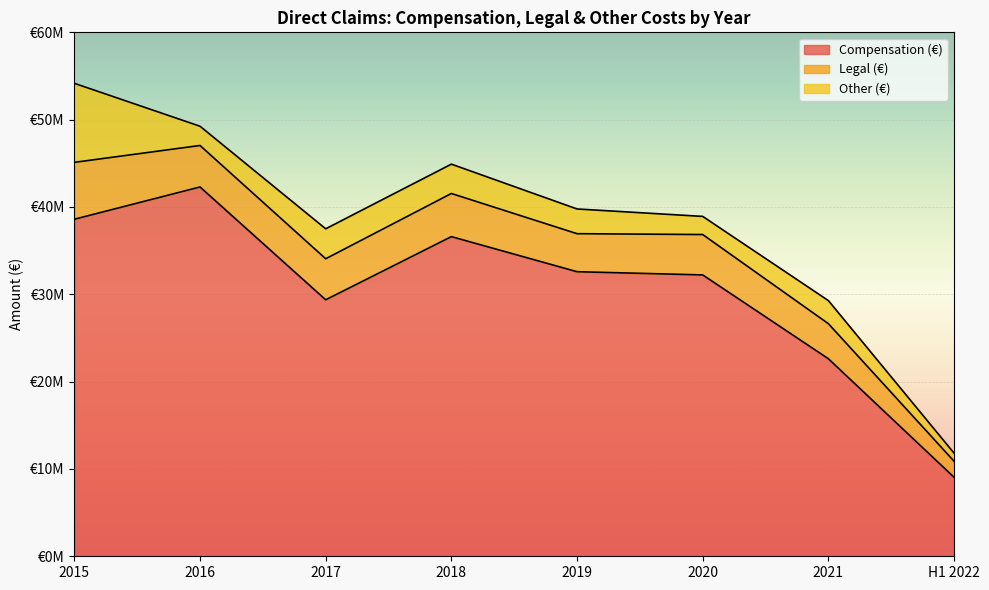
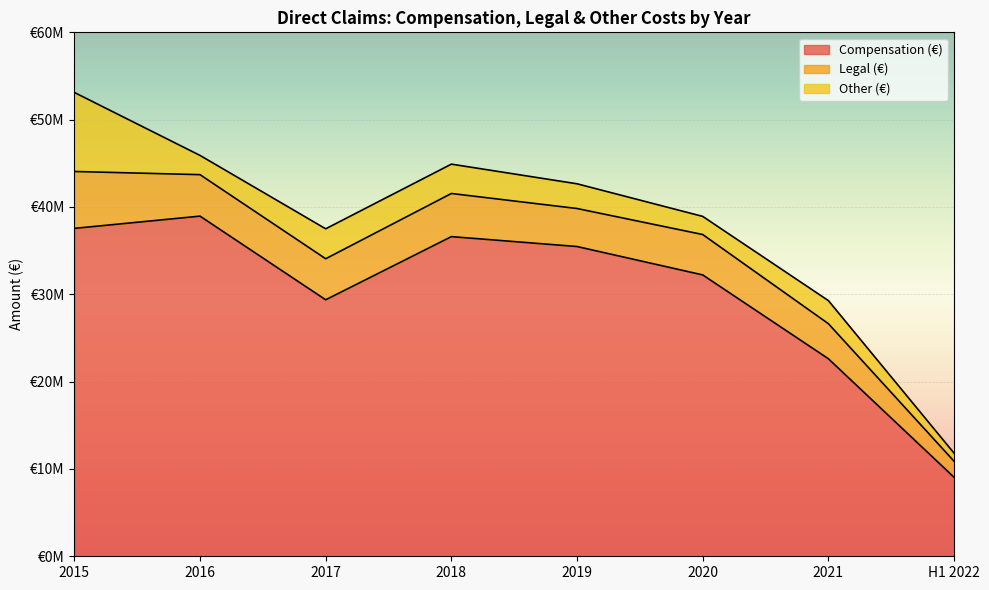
Compensation (€), 2015: €39000000 -> €38000000
Compensation (€), 2016: €42000000 -> €39000000
Compensation (€), 2019: €33000000 -> €35000000
